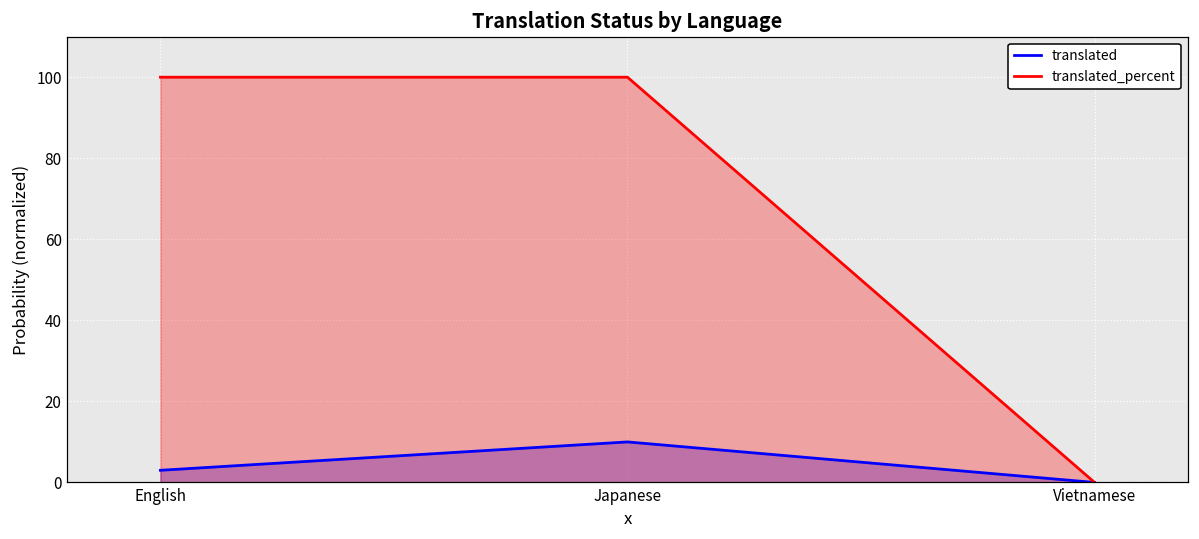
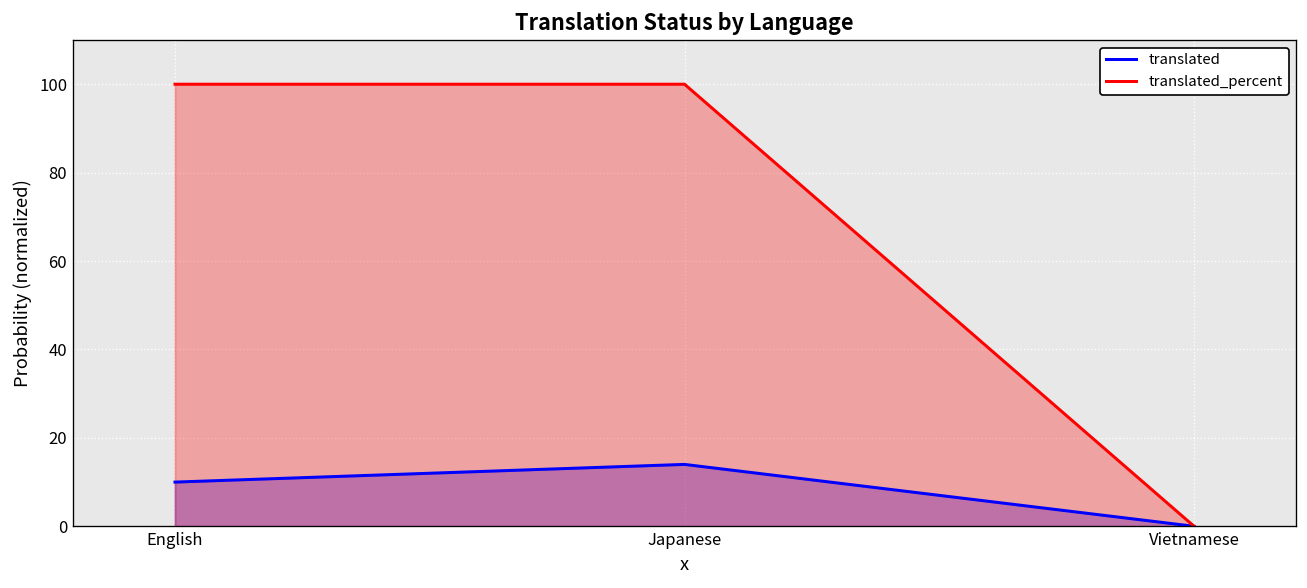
translated, English: 3 -> 10
translated, Japanese: 10 -> 14
